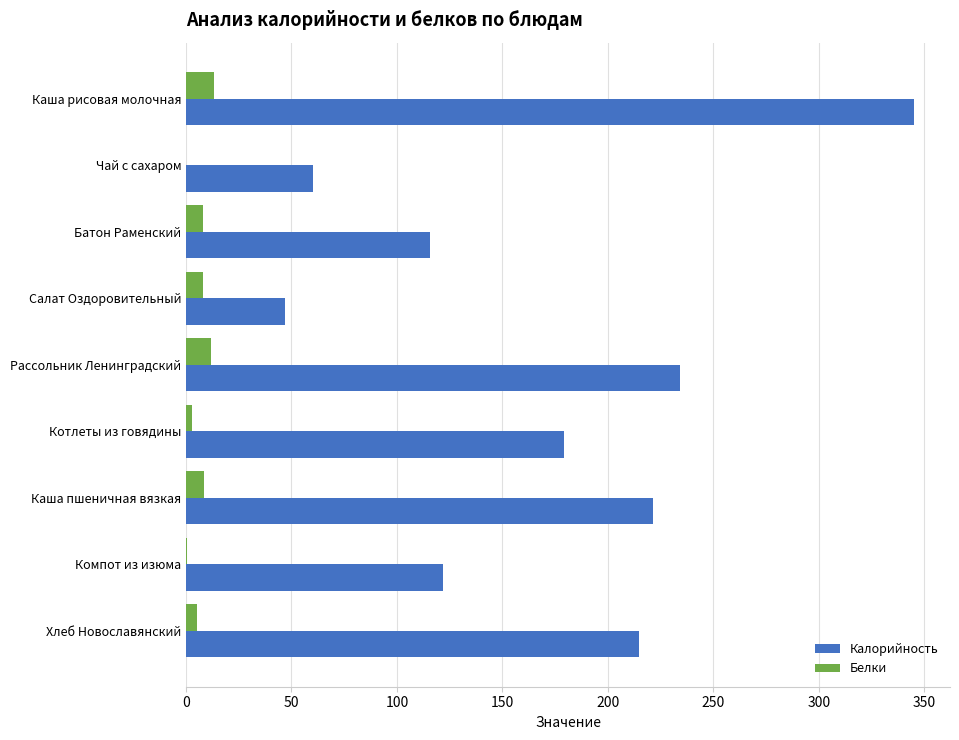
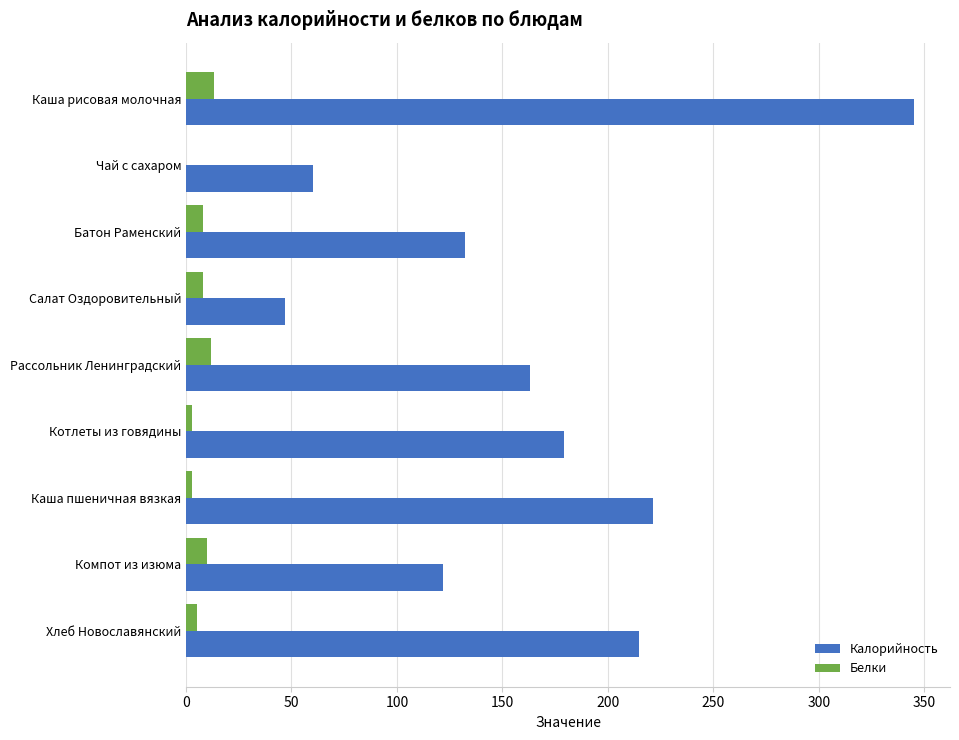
Калорийность, Батон Раменский: 116 -> 133
Калорийность, Рассольник Ленинградский: 234 -> 163
Белки, Каша пшеничная вязкая: 9 -> 3
Белки, Компот из изюма: 0 -> 10
